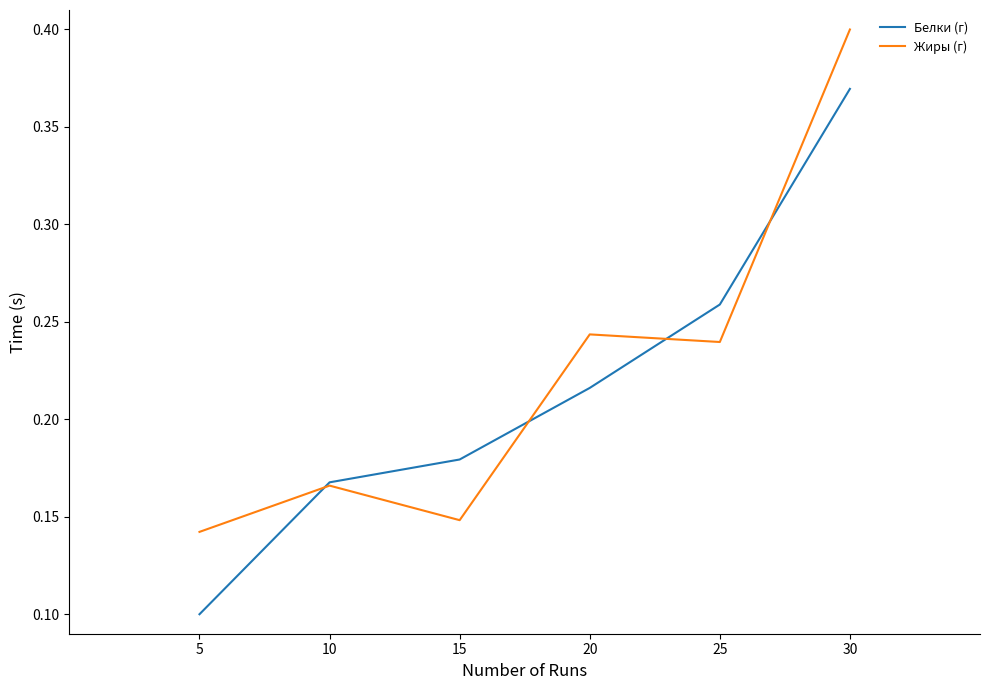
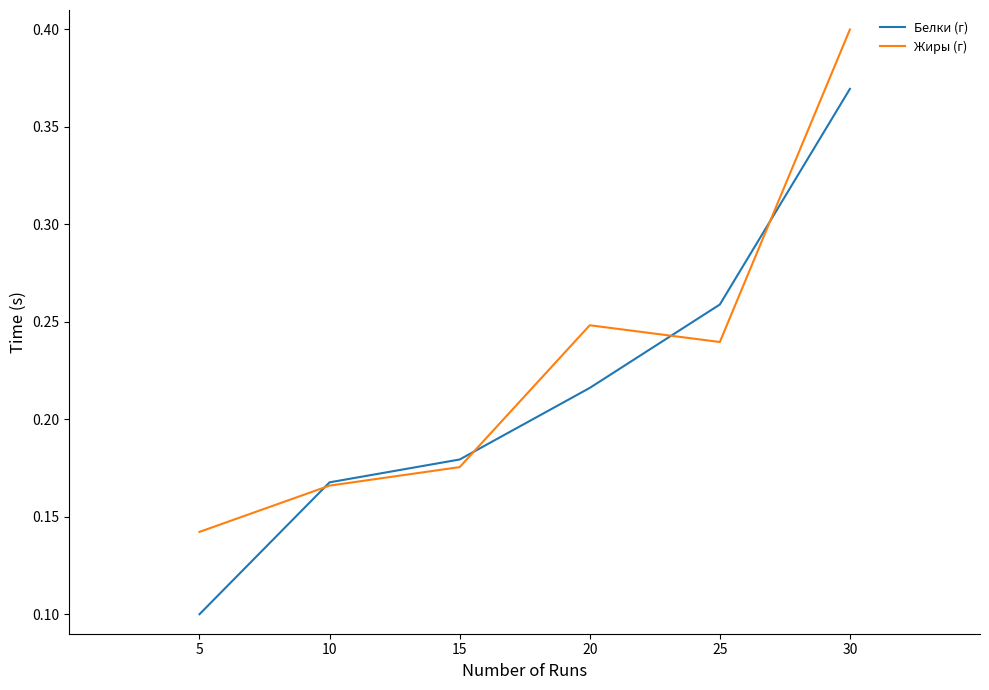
Жиры (г), 15: 0.148 -> 0.175
Жиры (г), 20: 0.244 -> 0.248
